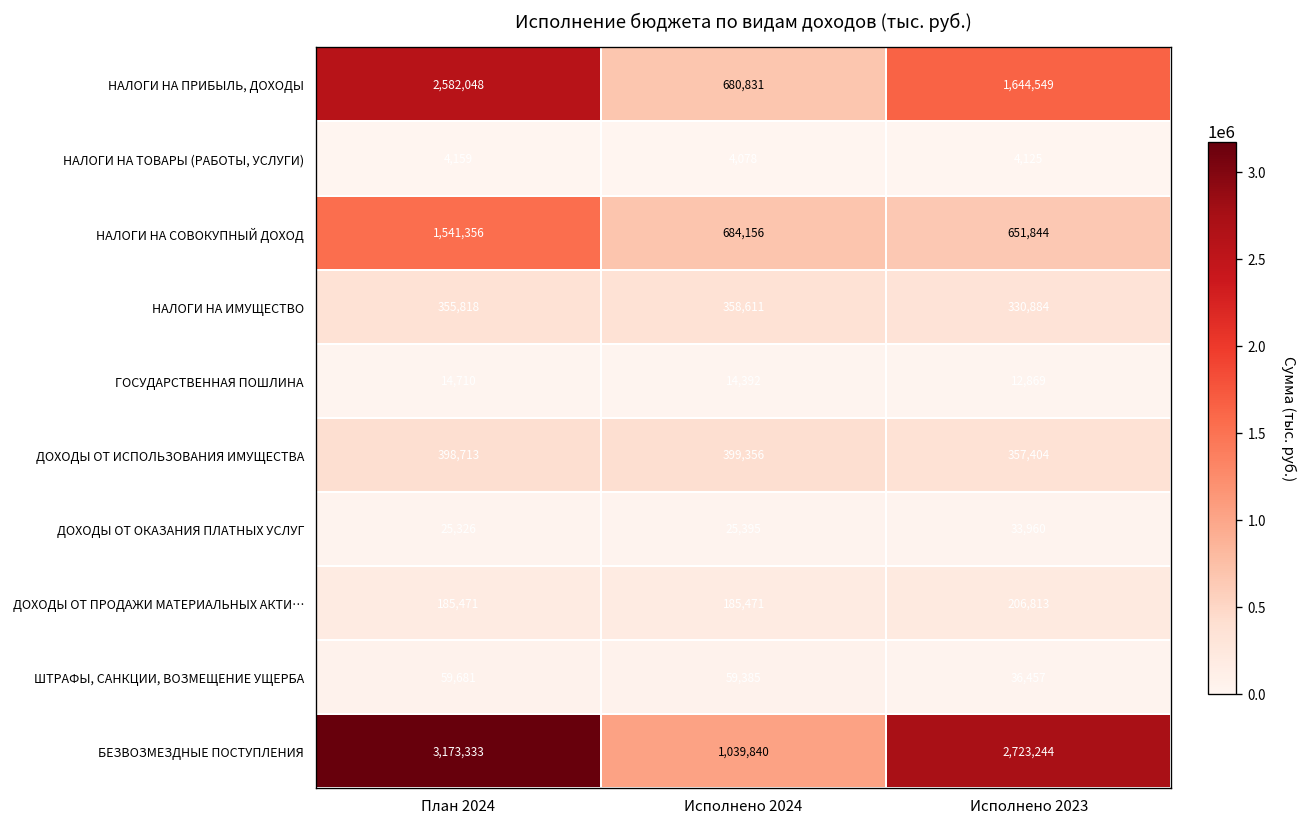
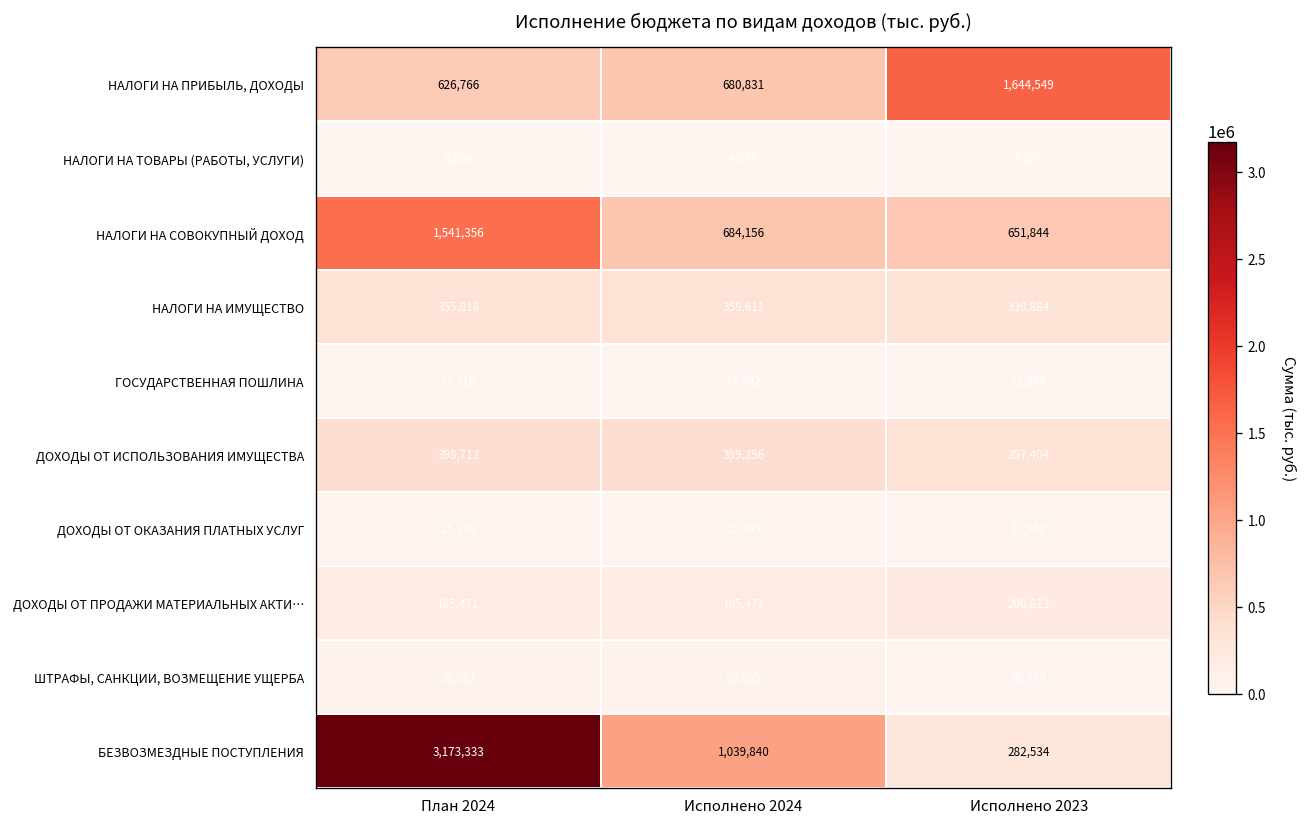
НАЛОГИ НА ПРИБЫЛЬ, ДОХОДЫ, План 2024: 2,582,048 -> 626,766
БЕЗВОЗМЕЗДНЫЕ ПОСТУПЛЕНИЯ, Исполнено 2023: 2,723,244 -> 282,534
